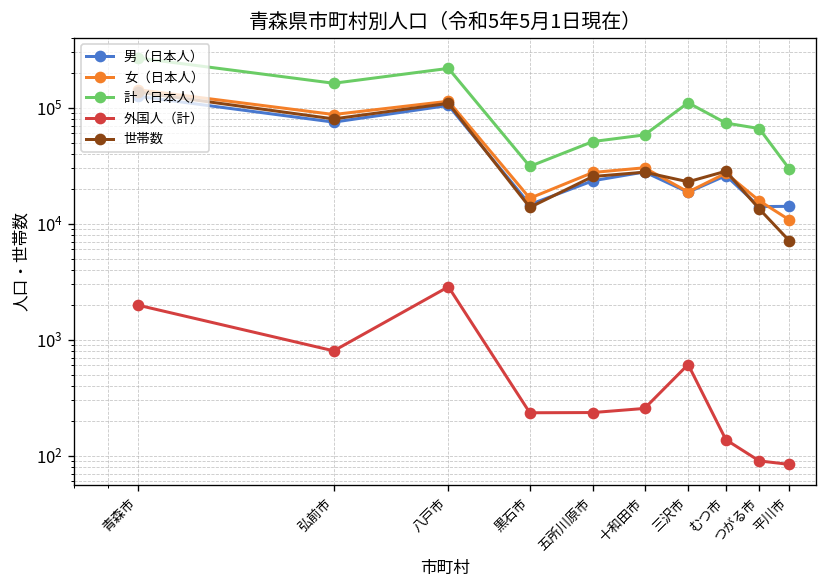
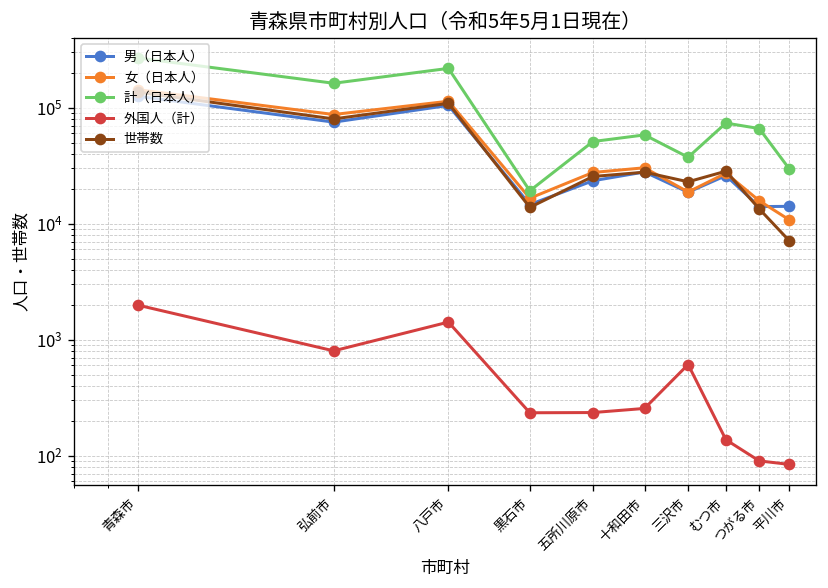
外国人（計）, 八戸市: 2900 -> 1400
計（日本人）, 黒石市: 31000 -> 19000
計（日本人）, 三沢市: 110000 -> 37000
